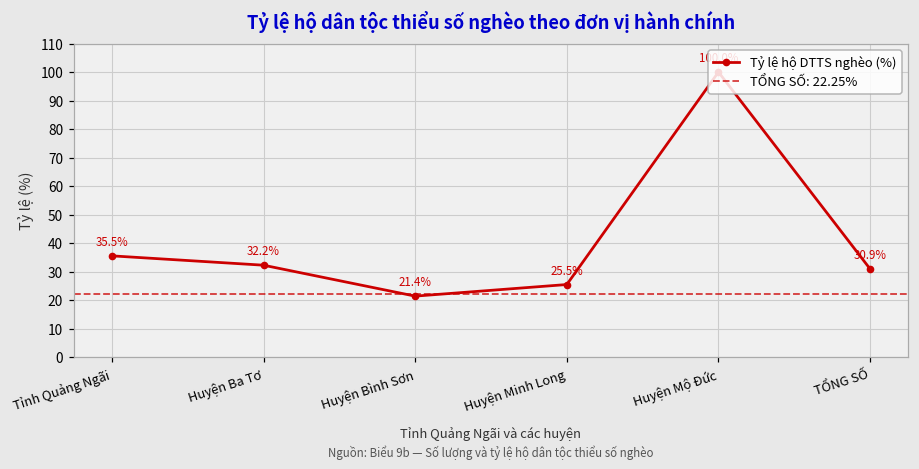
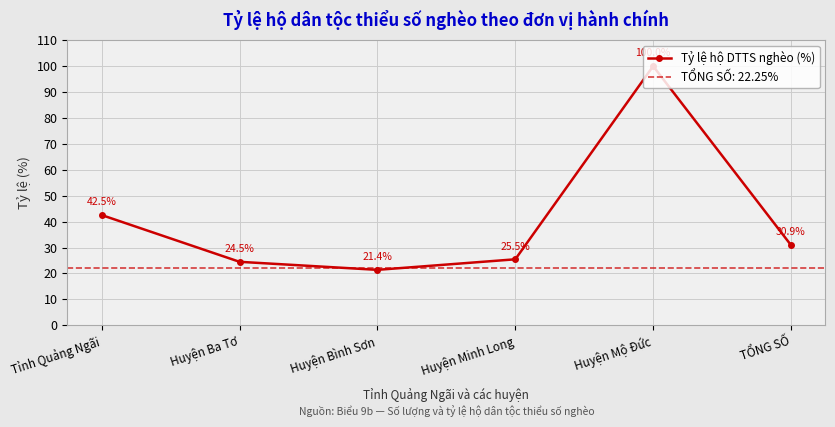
Tỉnh Quảng Ngãi: 35.5% -> 42.5%
Huyện Ba Tơ: 32.2% -> 24.5%
